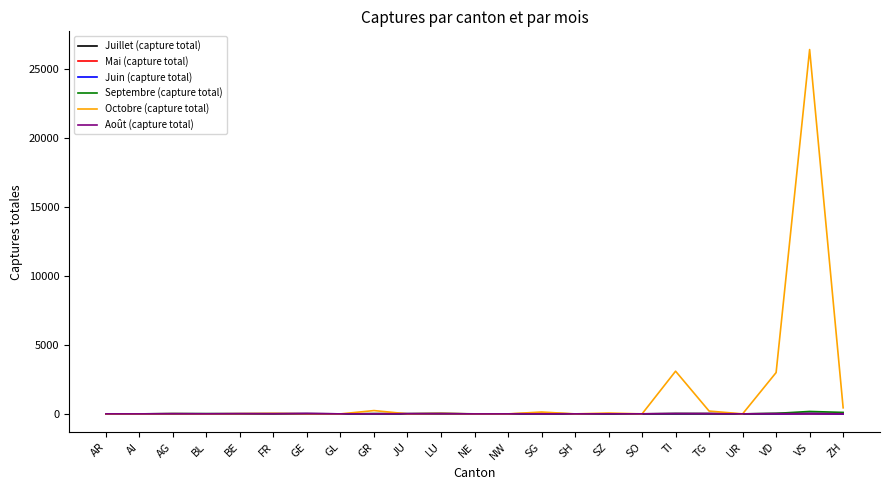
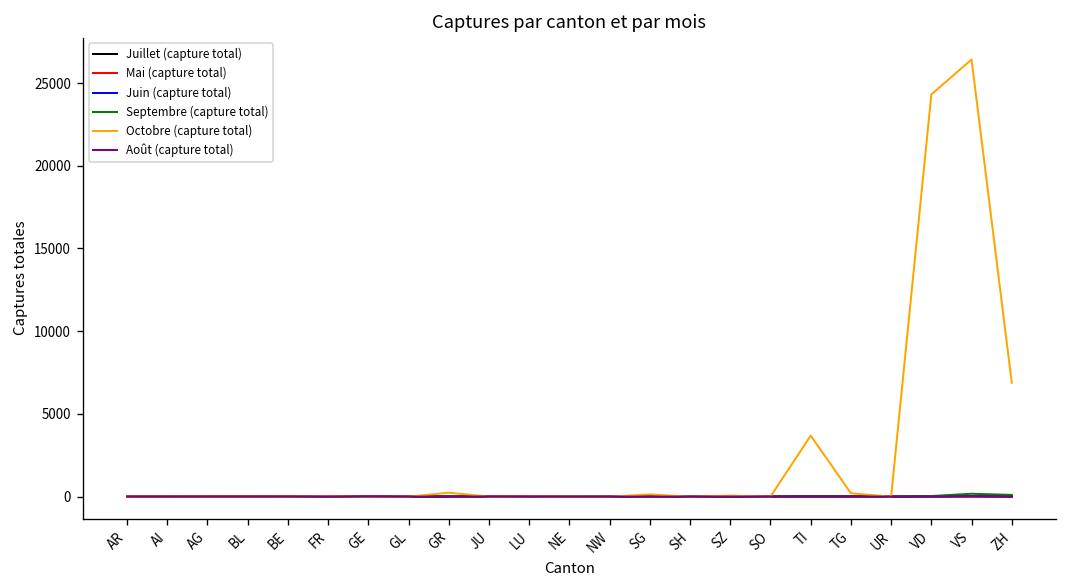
Octobre (capture total), TI: 3100 -> 3700
Octobre (capture total), VD: 3000 -> 24300
Octobre (capture total), ZH: 400 -> 6900
